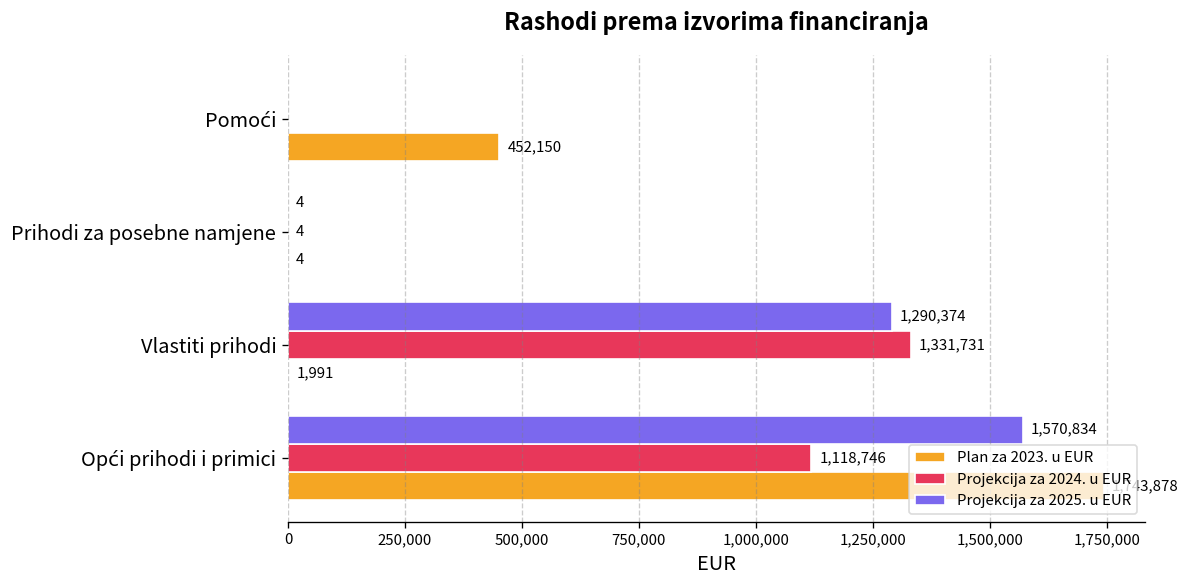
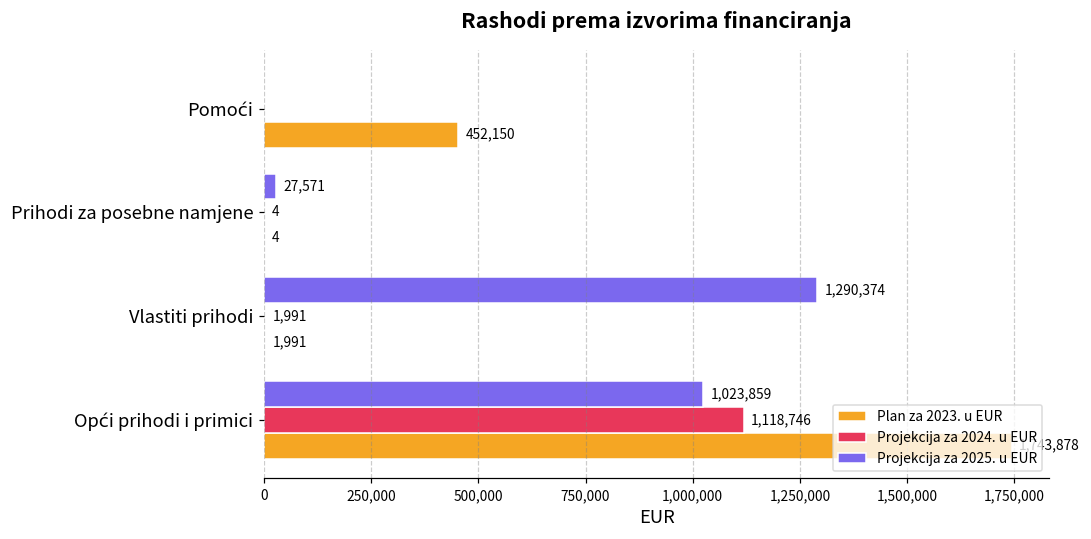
Projekcija za 2025. u EUR, Prihodi za posebne namjene: 4 -> 27,571
Projekcija za 2024. u EUR, Vlastiti prihodi: 1,331,731 -> 1,991
Projekcija za 2025. u EUR, Opći prihodi i primici: 1,570,834 -> 1,023,859
